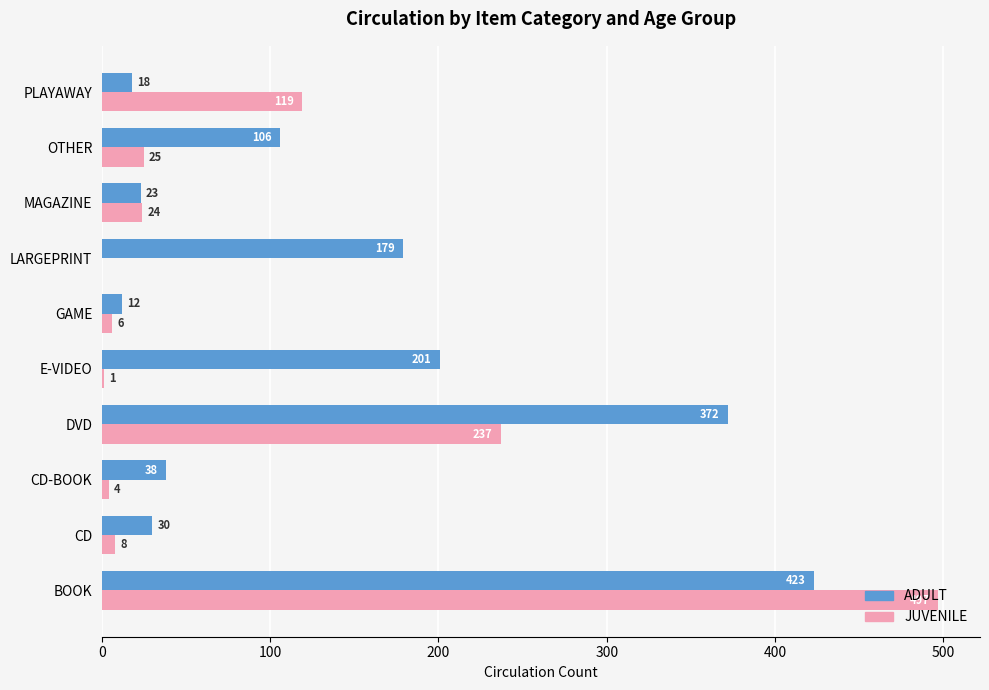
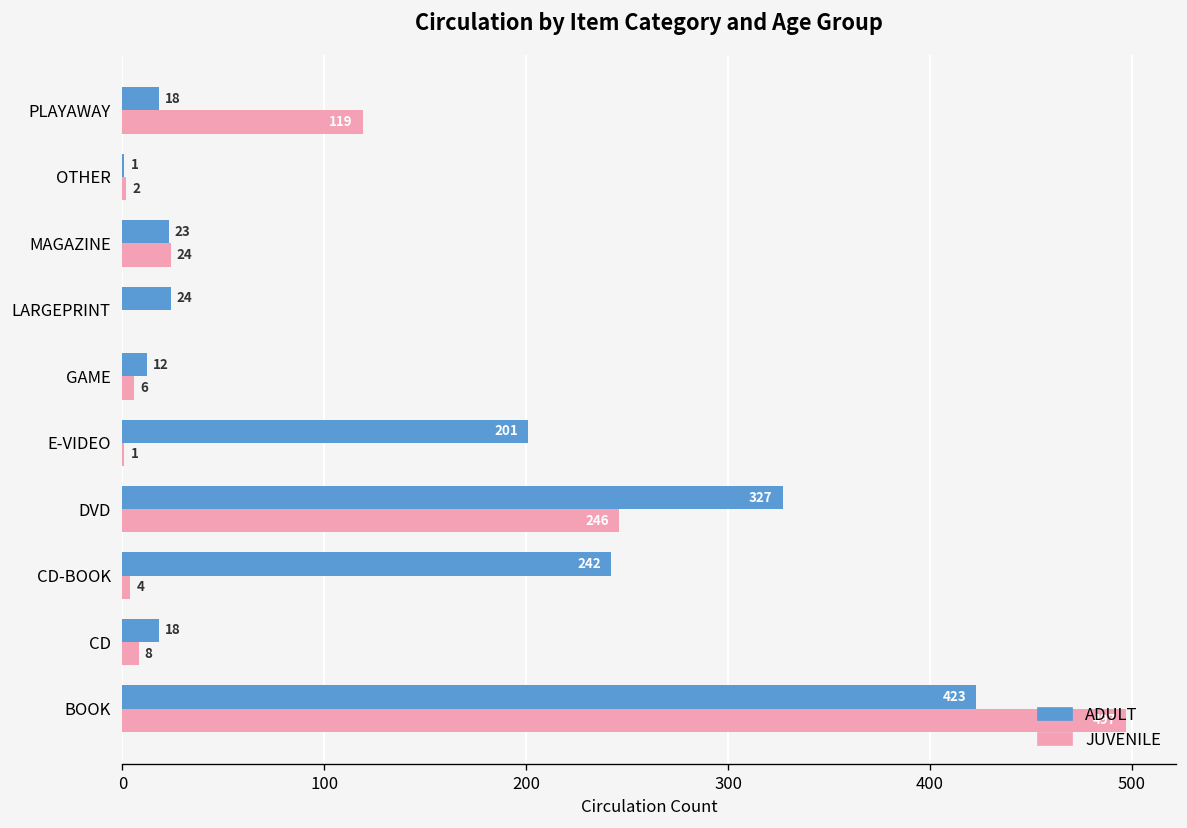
ADULT, OTHER: 106 -> 1
JUVENILE, OTHER: 25 -> 2
ADULT, LARGEPRINT: 179 -> 24
ADULT, DVD: 372 -> 327
JUVENILE, DVD: 237 -> 246
ADULT, CD-BOOK: 38 -> 242
ADULT, CD: 30 -> 18
